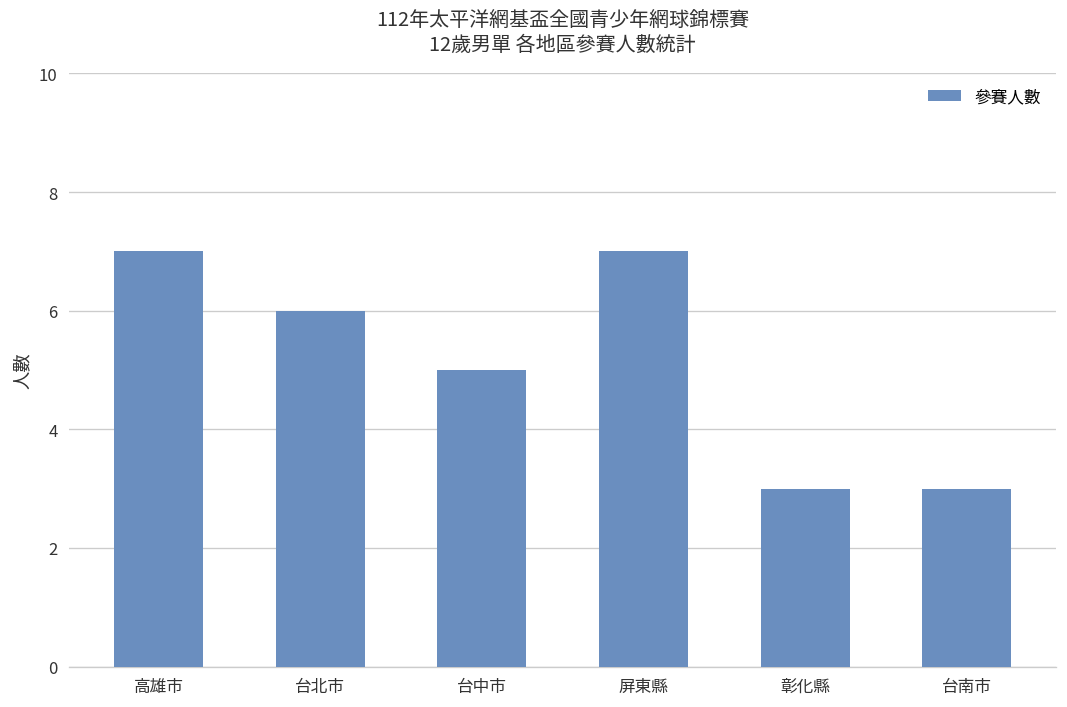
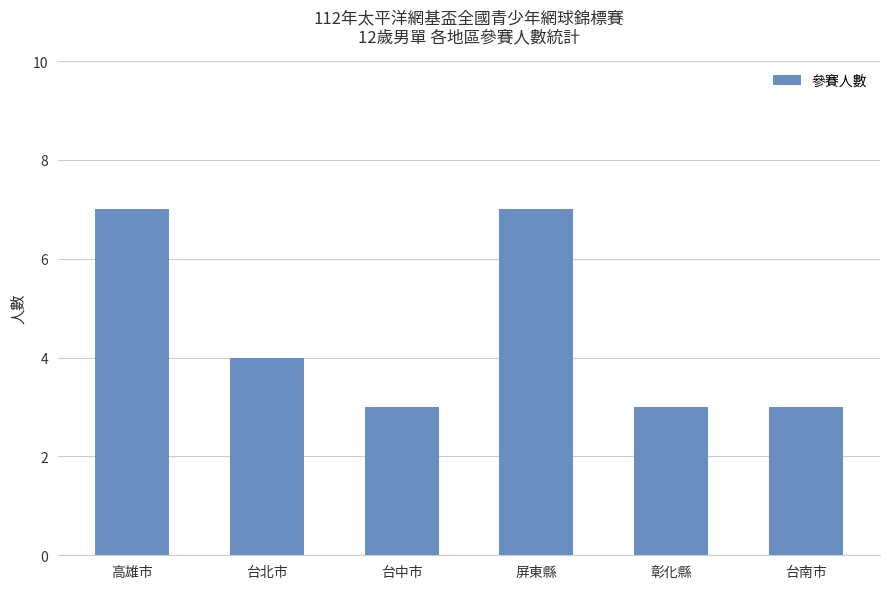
台北市: 6 -> 4
台中市: 5 -> 3
